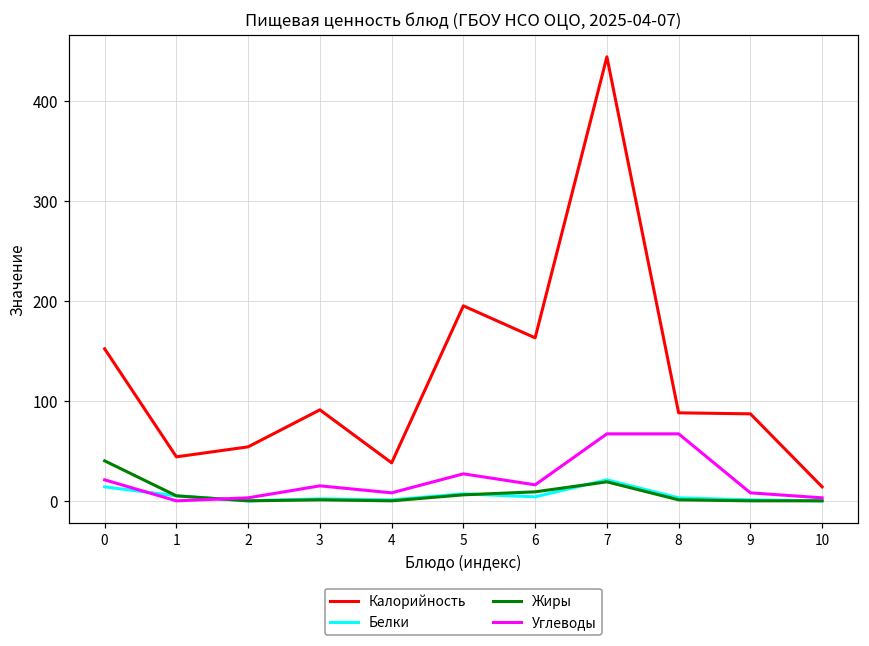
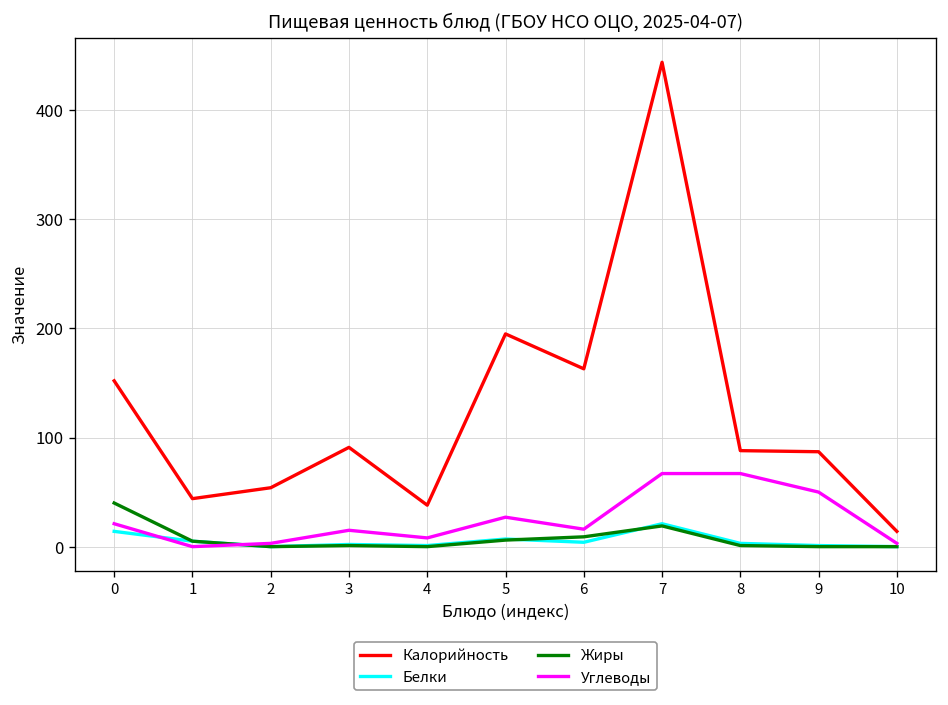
Углеводы, 9: 10 -> 50
